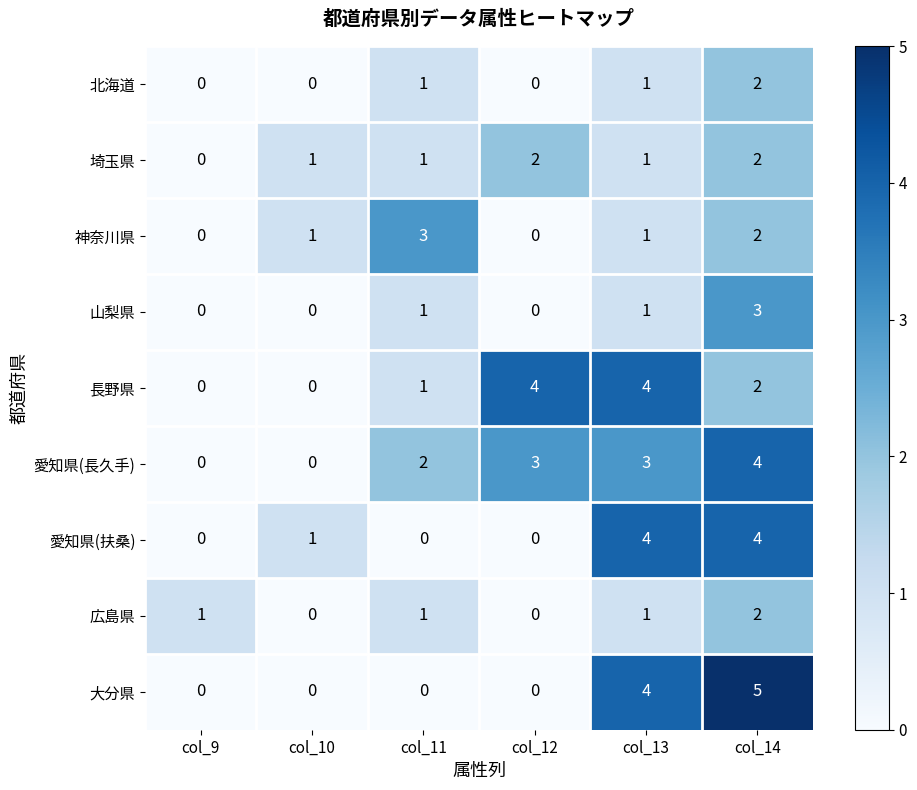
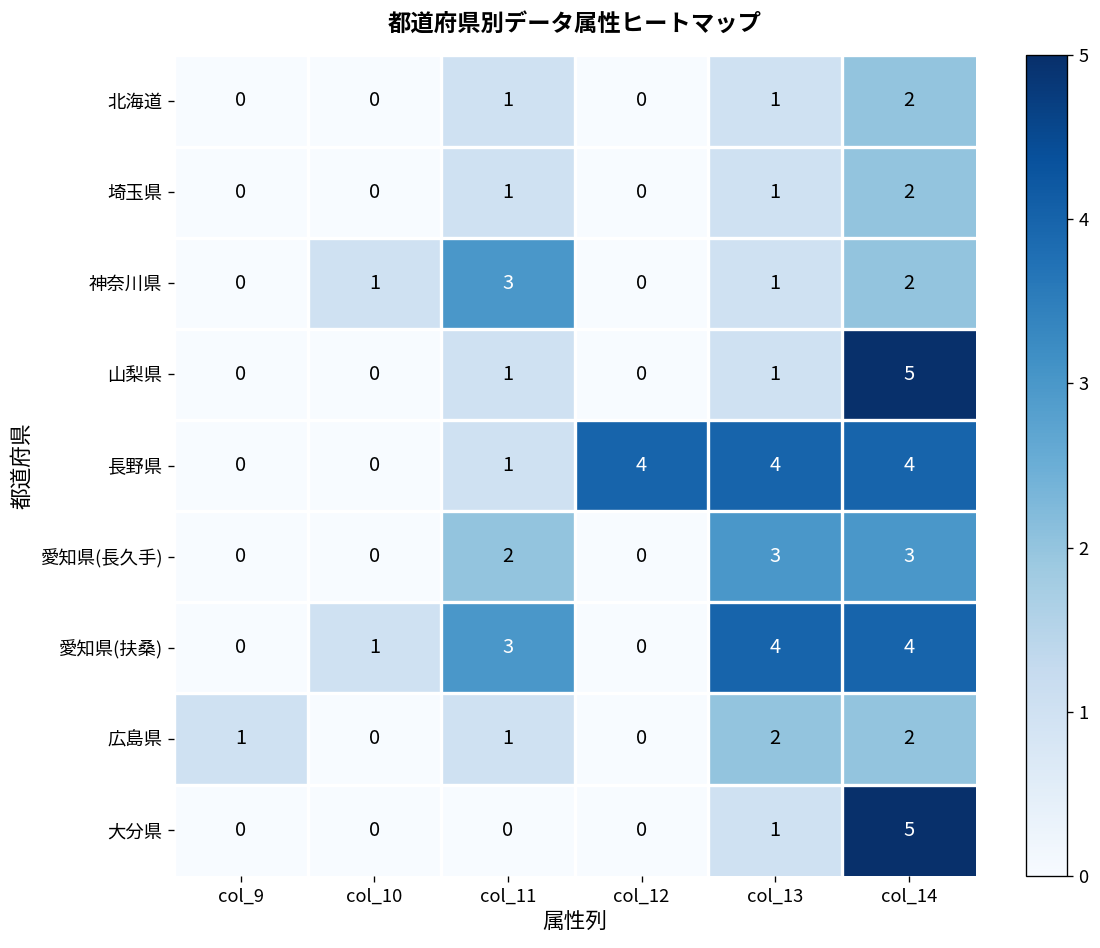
埼玉県, col_10: 1 -> 0
埼玉県, col_12: 2 -> 0
山梨県, col_14: 3 -> 5
長野県, col_14: 2 -> 4
愛知県(長久手), col_12: 3 -> 0
愛知県(長久手), col_14: 4 -> 3
愛知県(扶桑), col_11: 0 -> 3
広島県, col_13: 1 -> 2
大分県, col_13: 4 -> 1
